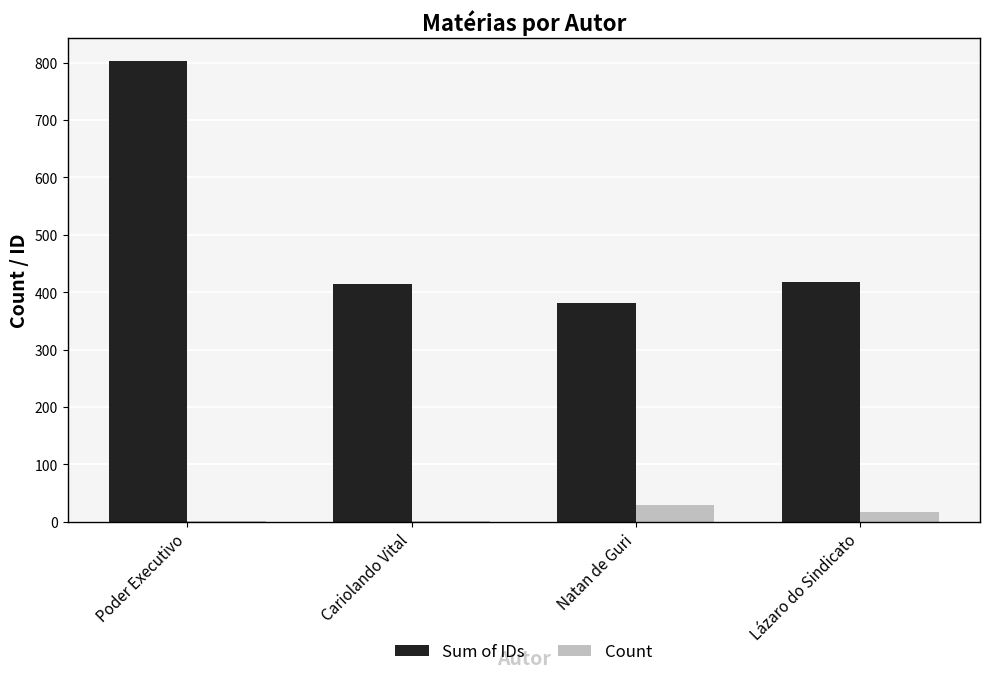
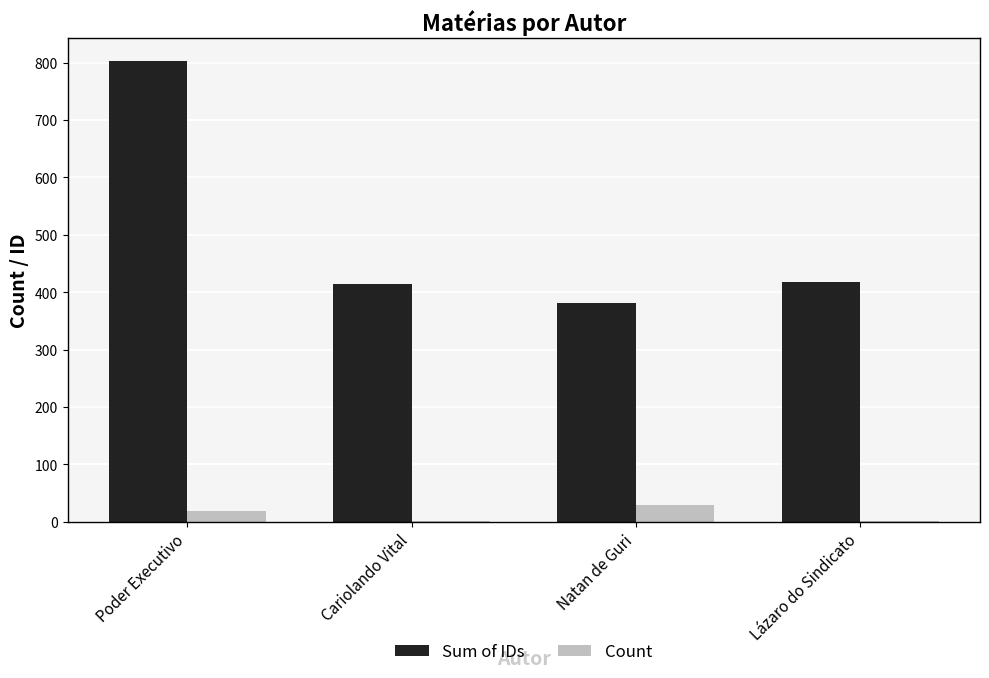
Count, Poder Executivo: 0 -> 20
Count, Lázaro do Sindicato: 20 -> 0
